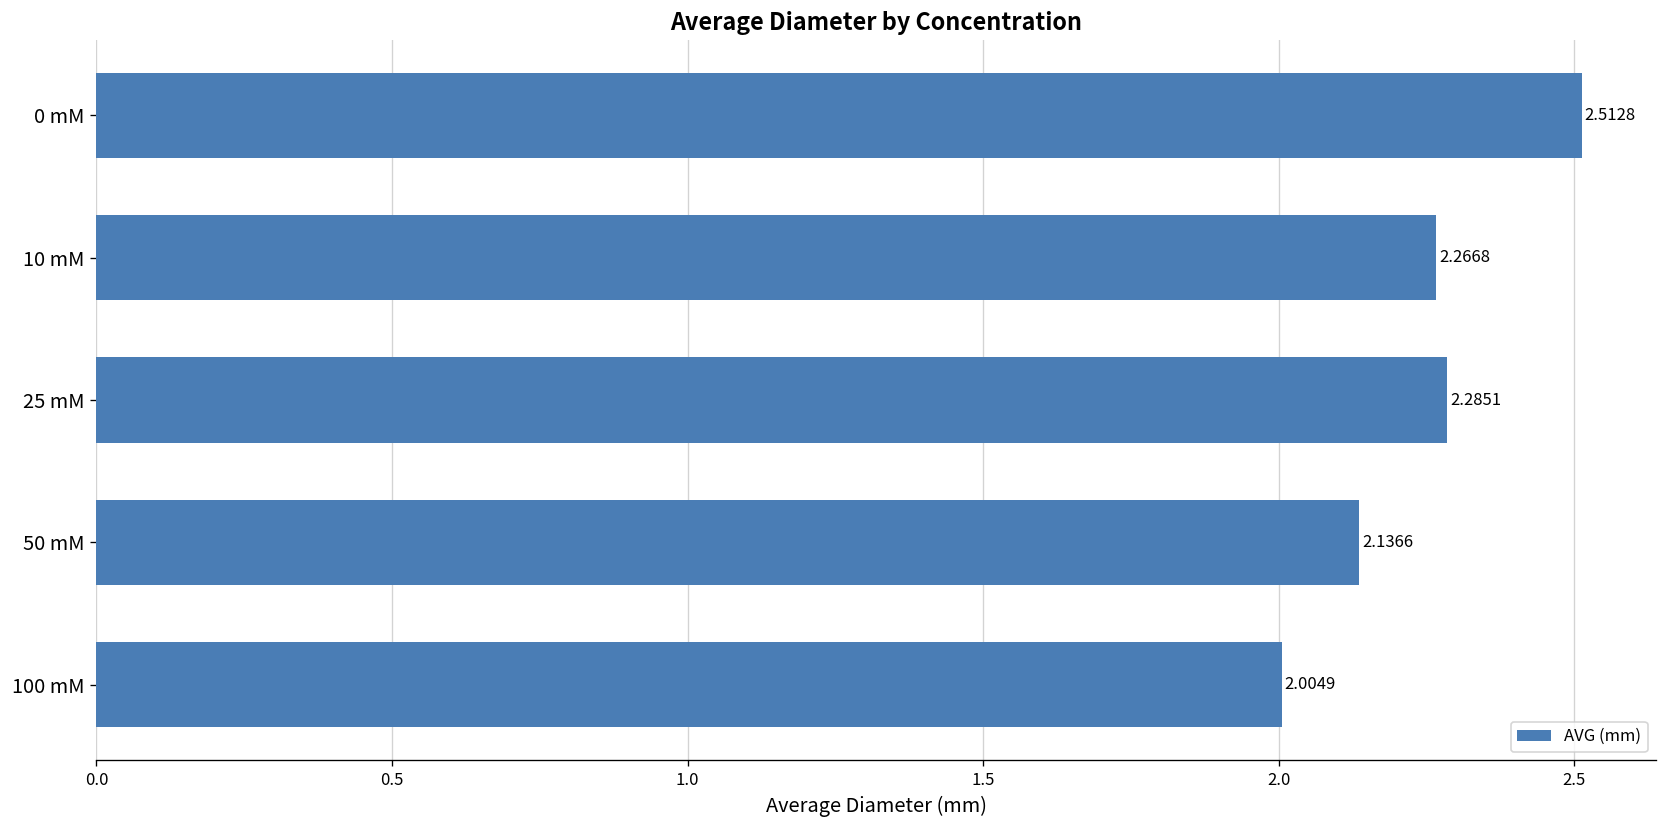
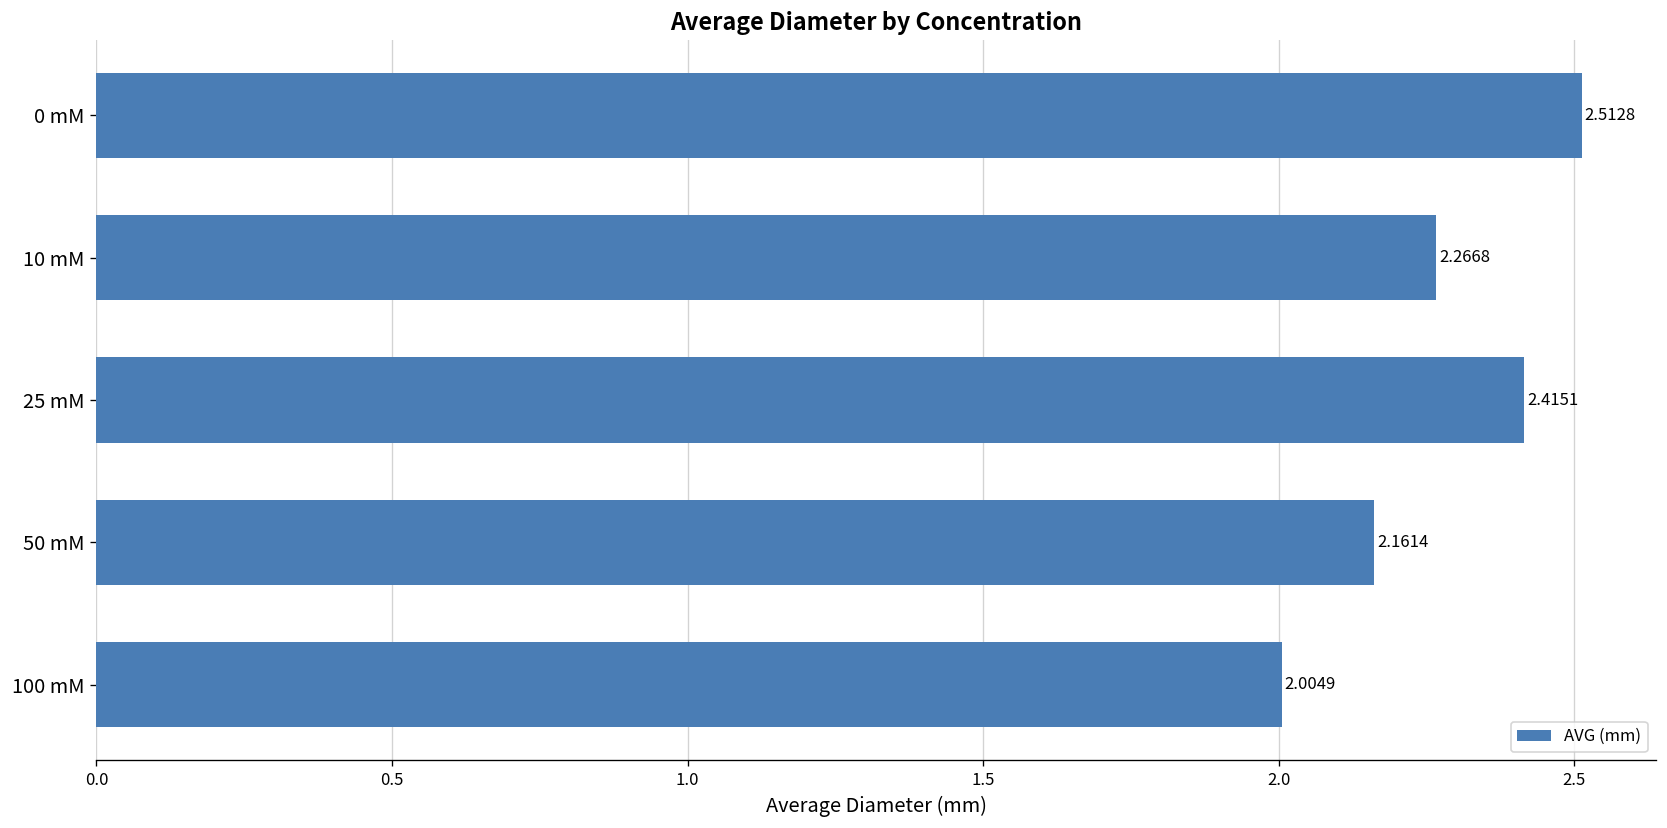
25 mM: 2.2851 -> 2.4151
50 mM: 2.1366 -> 2.1614
